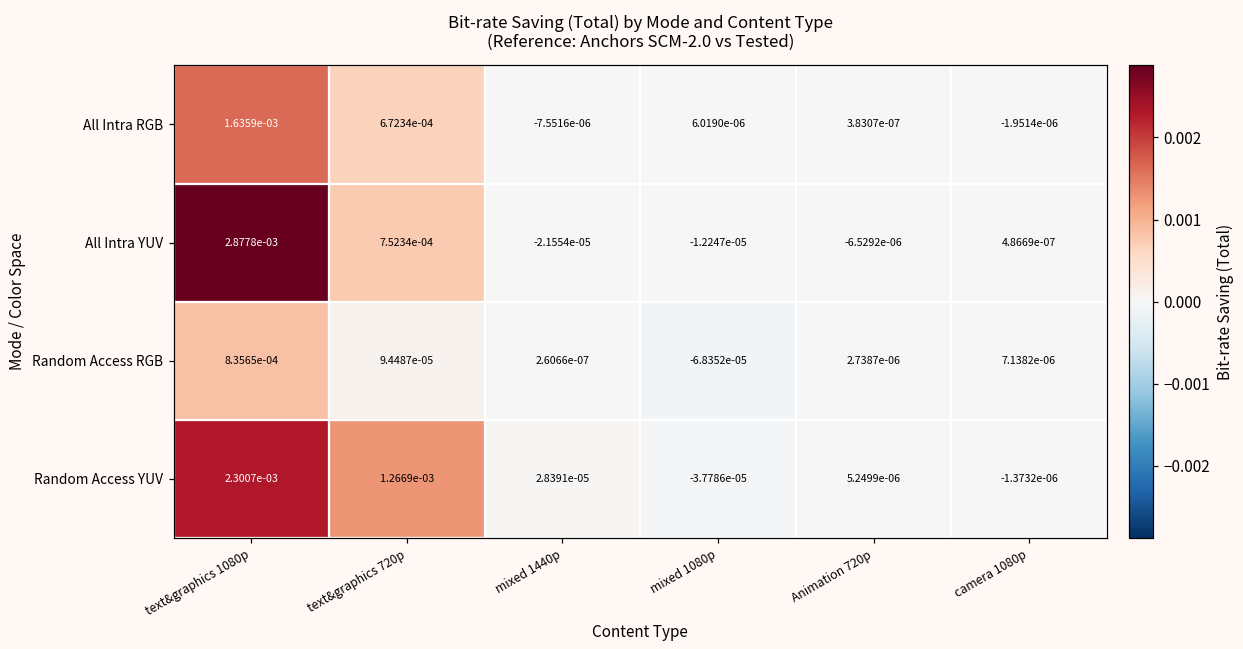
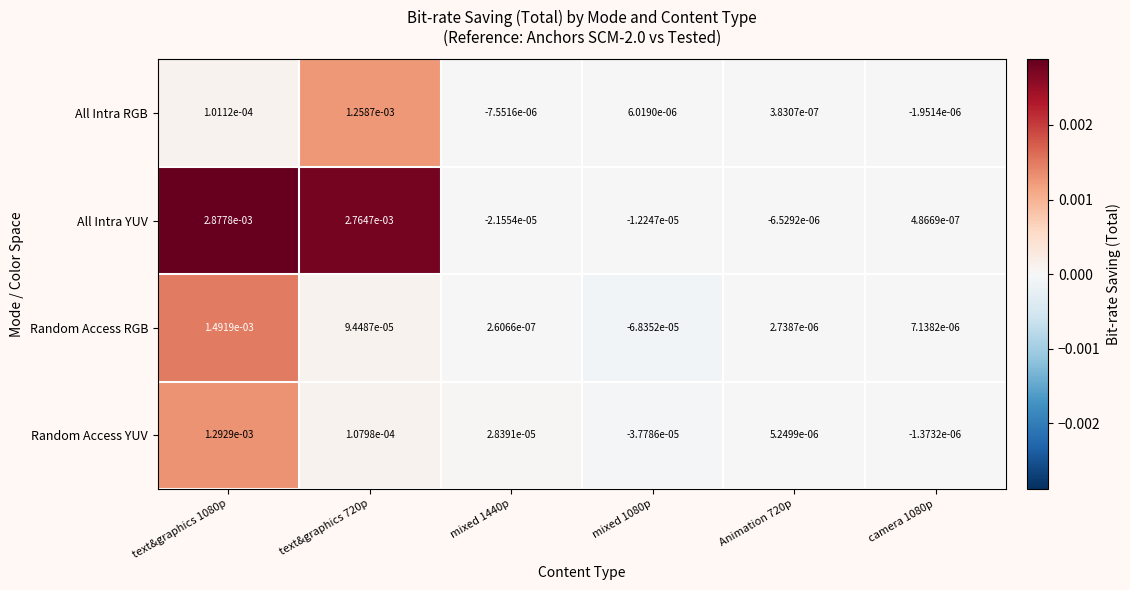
All Intra RGB, text&graphics 1080p: 1.6359e-03 -> 1.0112e-04
All Intra RGB, text&graphics 720p: 6.7234e-04 -> 1.2587e-03
All Intra YUV, text&graphics 720p: 7.5234e-04 -> 2.7647e-03
Random Access RGB, text&graphics 1080p: 8.3565e-04 -> 1.4919e-03
Random Access YUV, text&graphics 1080p: 2.3007e-03 -> 1.2929e-03
Random Access YUV, text&graphics 720p: 1.2669e-03 -> 1.0798e-04
